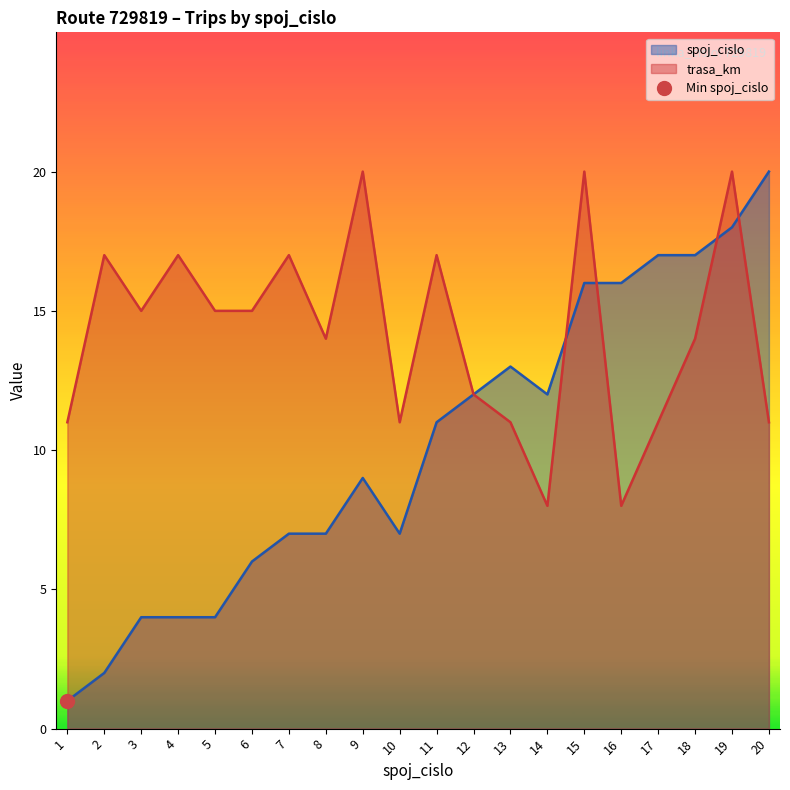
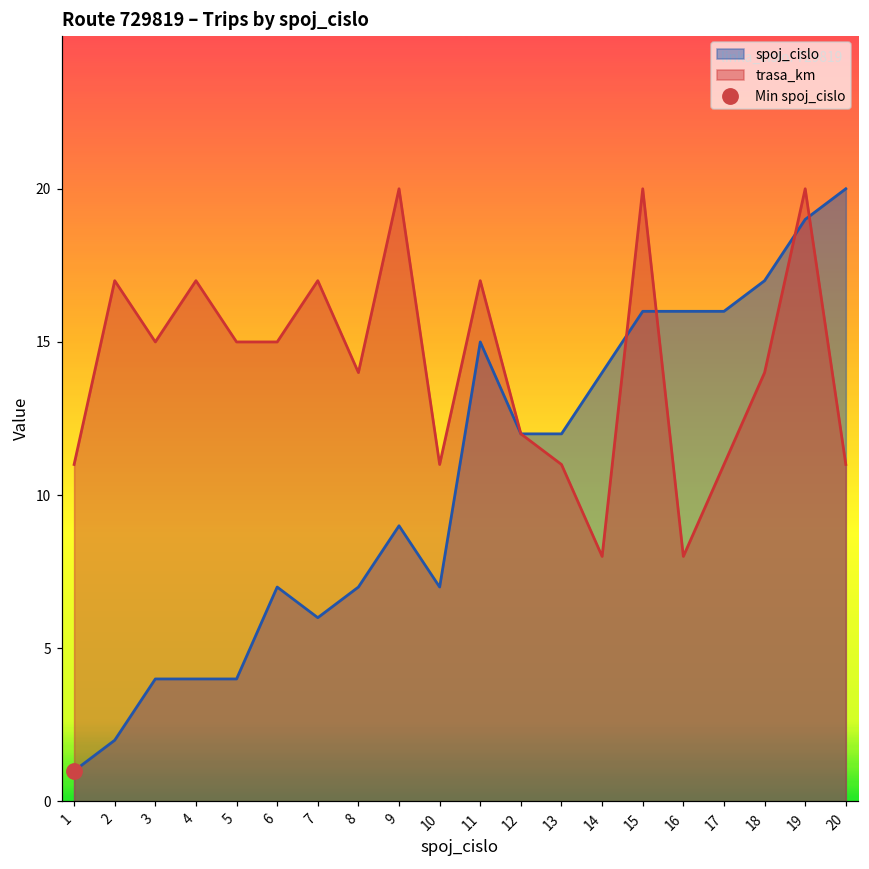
spoj_cislo, 6: 6 -> 7
spoj_cislo, 7: 7 -> 6
spoj_cislo, 11: 11 -> 15
spoj_cislo, 13: 13 -> 12
spoj_cislo, 14: 12 -> 14
spoj_cislo, 17: 17 -> 16
spoj_cislo, 19: 18 -> 19
